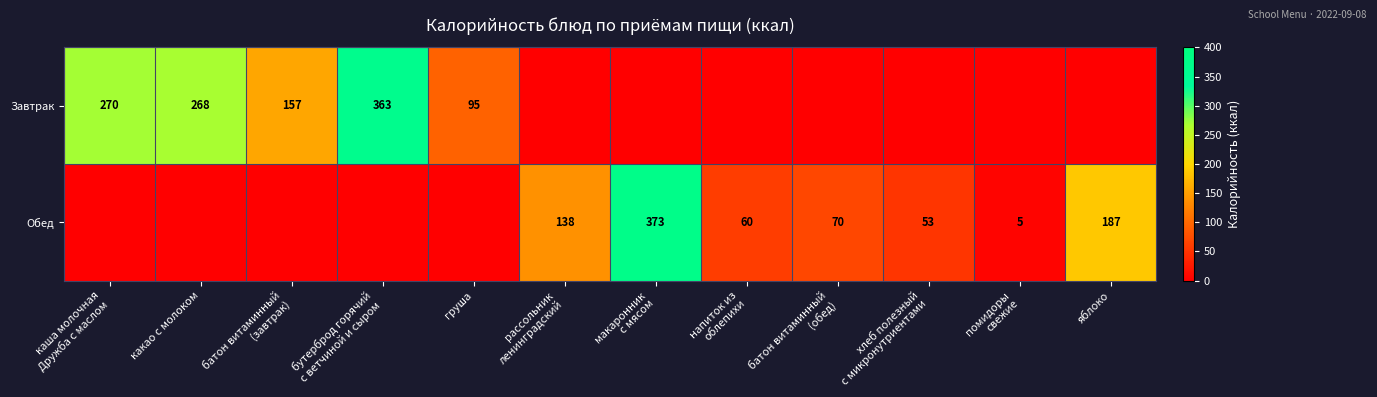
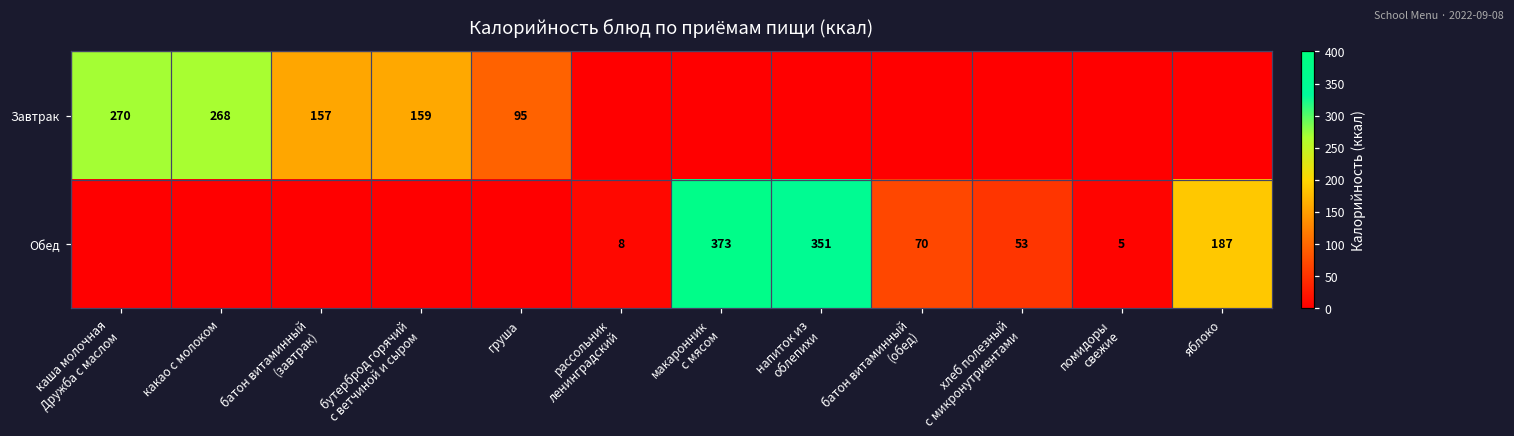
Завтрак, бутерброд горячий с ветчиной и сыром: 363 -> 159
Обед, рассольник ленинградский: 138 -> 8
Обед, напиток из облепихи: 60 -> 351
